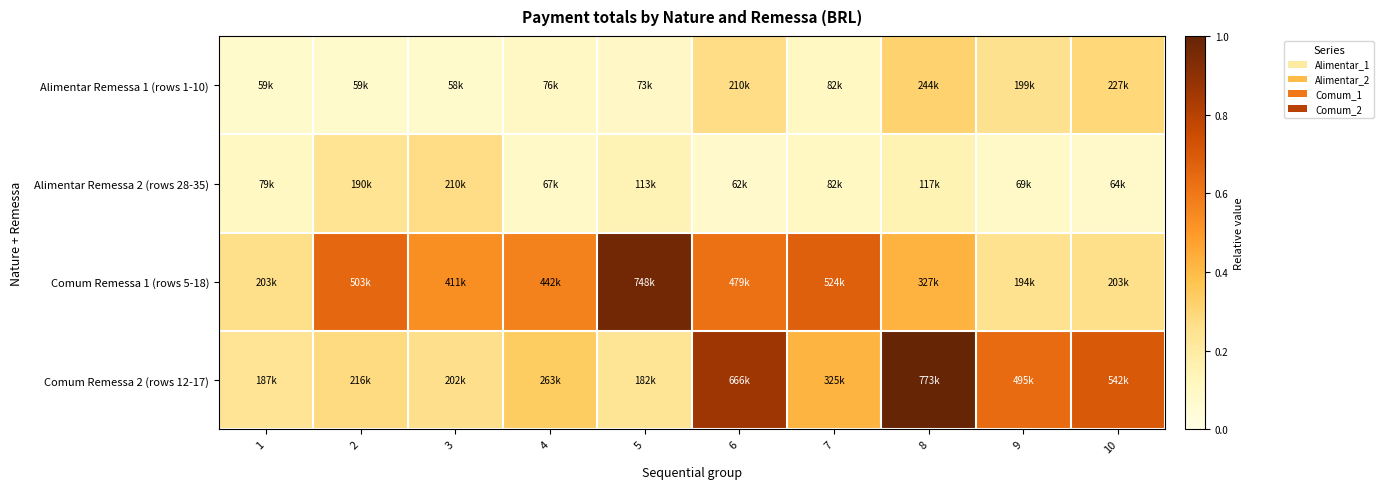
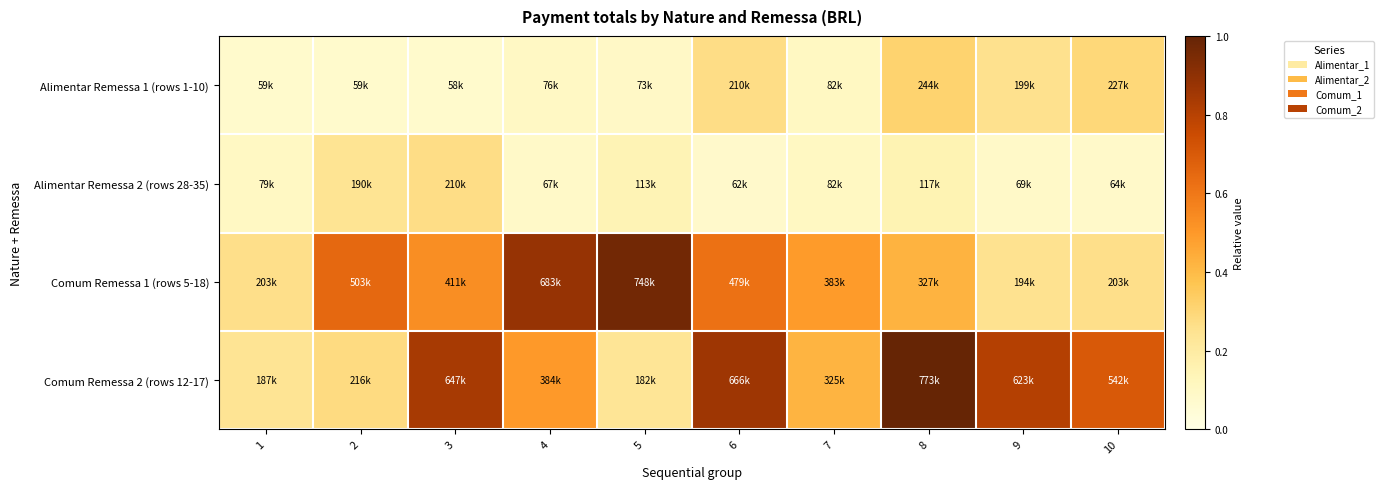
Comum Remessa 1 (rows 5-18), 4: 442k -> 683k
Comum Remessa 1 (rows 5-18), 7: 524k -> 383k
Comum Remessa 2 (rows 12-17), 3: 202k -> 647k
Comum Remessa 2 (rows 12-17), 4: 263k -> 384k
Comum Remessa 2 (rows 12-17), 9: 495k -> 623k
